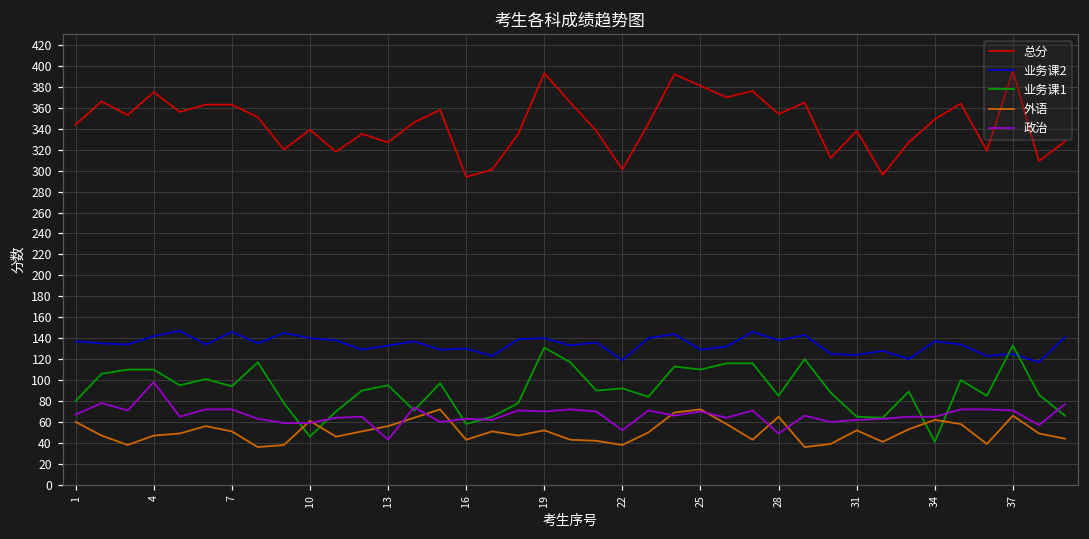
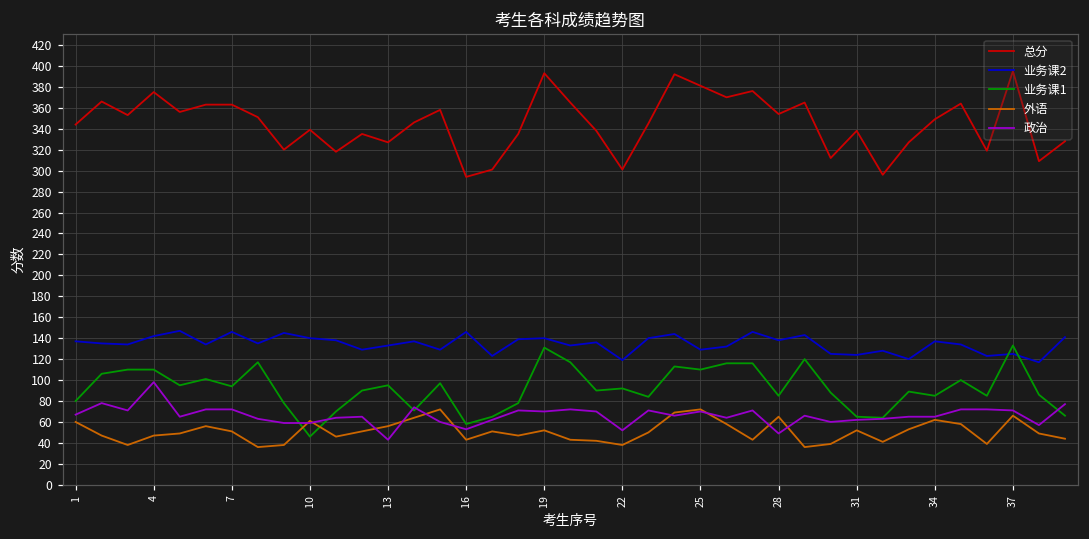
业务课2, 16: 130 -> 150
政治, 16: 60 -> 50
业务课1, 34: 40 -> 90
